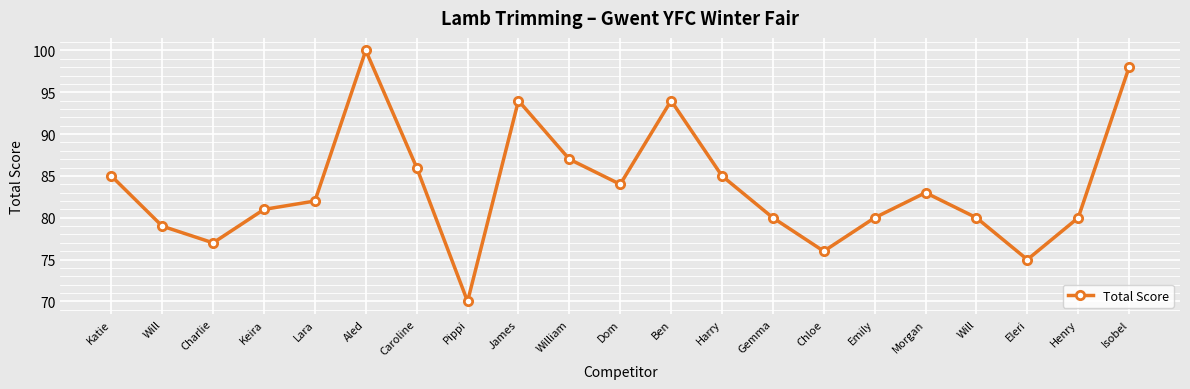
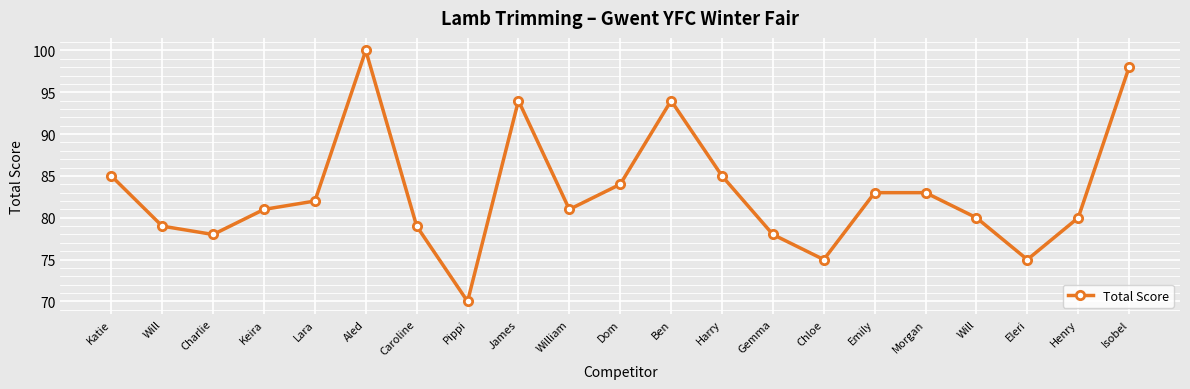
Charlie: 77 -> 78
Caroline: 86 -> 79
William: 87 -> 81
Gemma: 80 -> 78
Chloe: 76 -> 75
Emily: 80 -> 83
